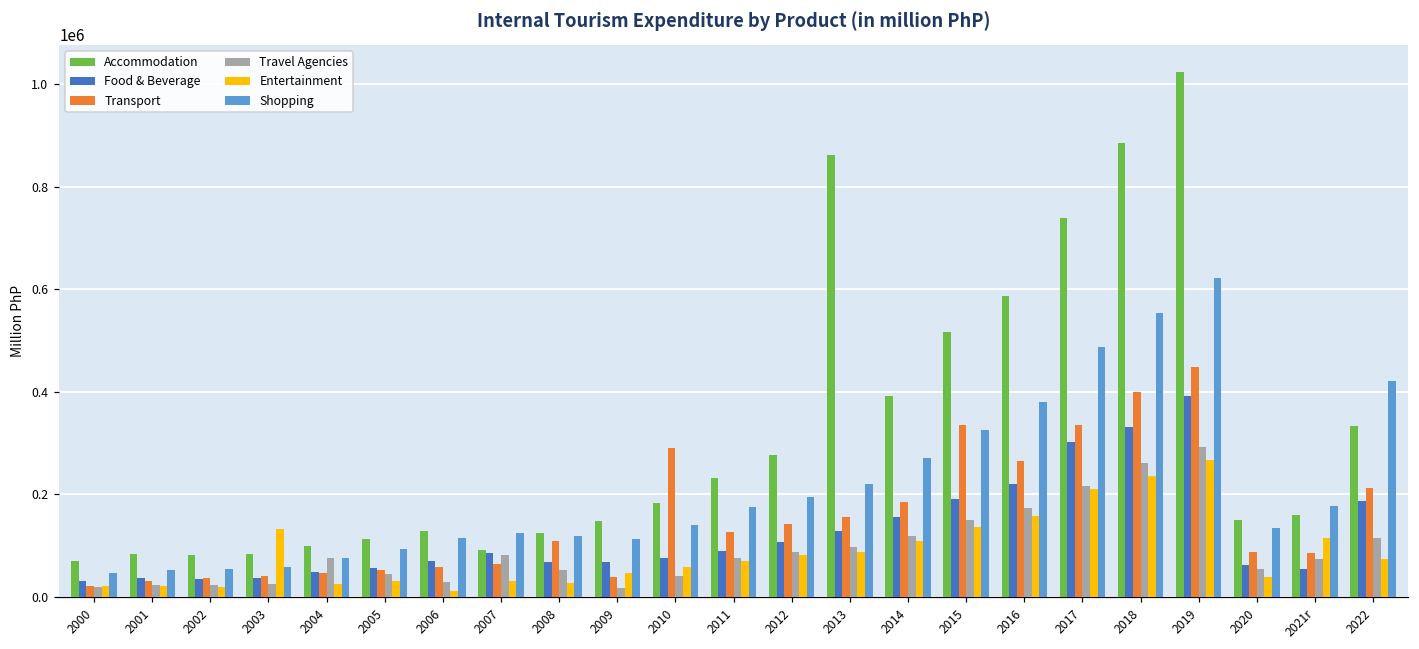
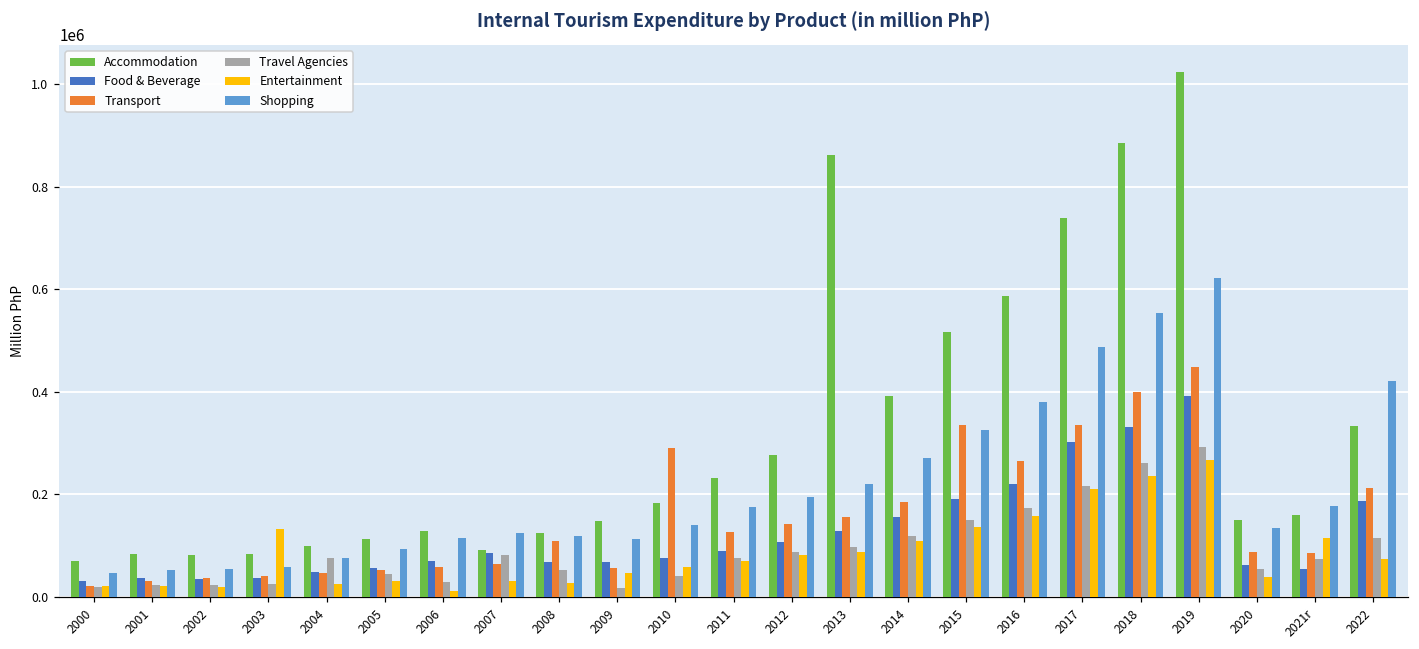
Transport, 2009: 40000 -> 60000
